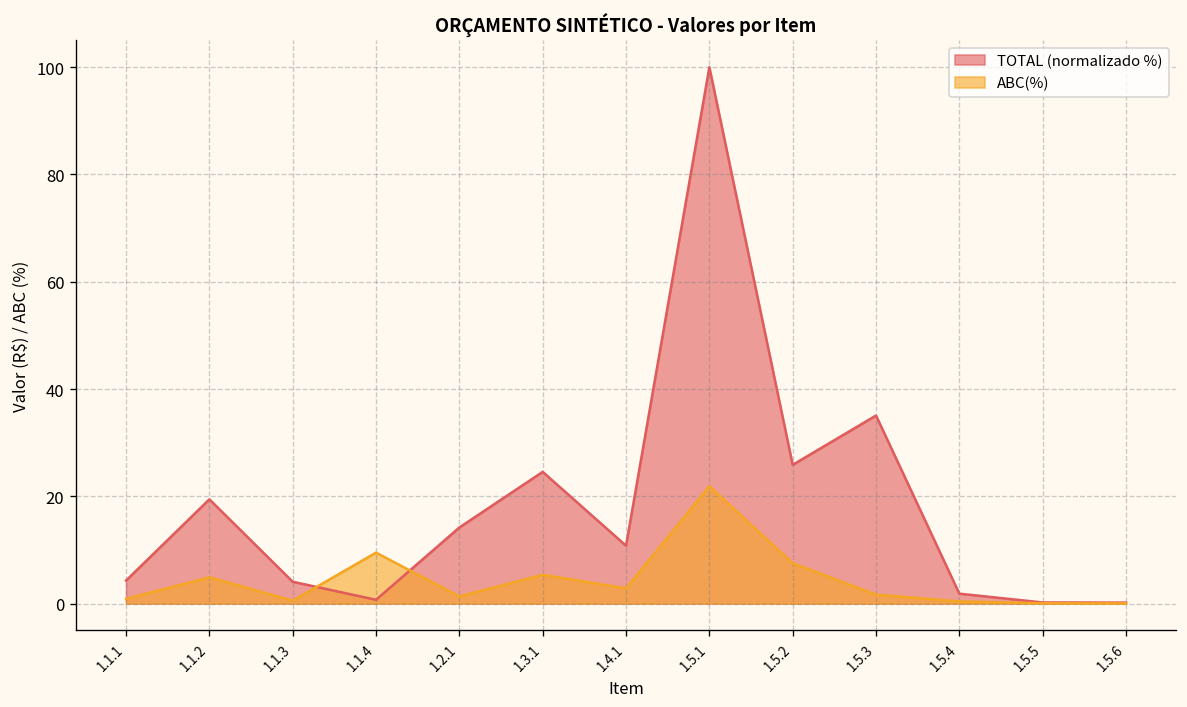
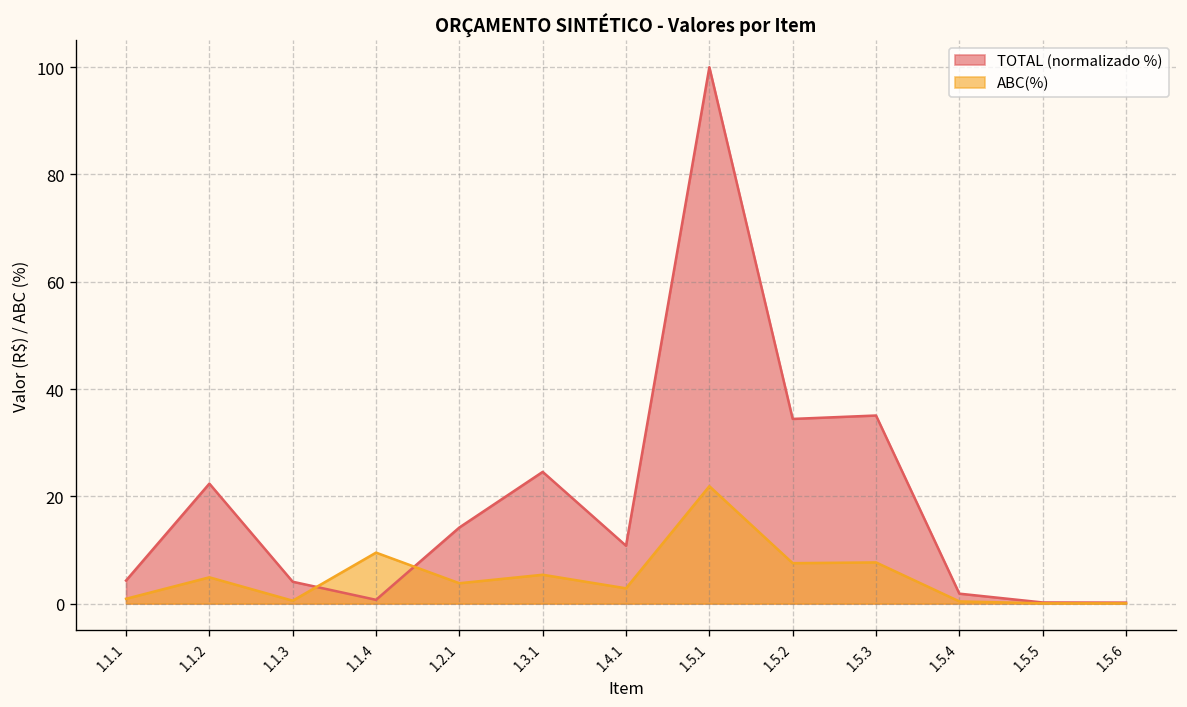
TOTAL (normalizado %), 1.1.2: 19 -> 22
ABC(%), 1.2.1: 1 -> 4
TOTAL (normalizado %), 1.5.2: 26 -> 34
ABC(%), 1.5.3: 2 -> 8
